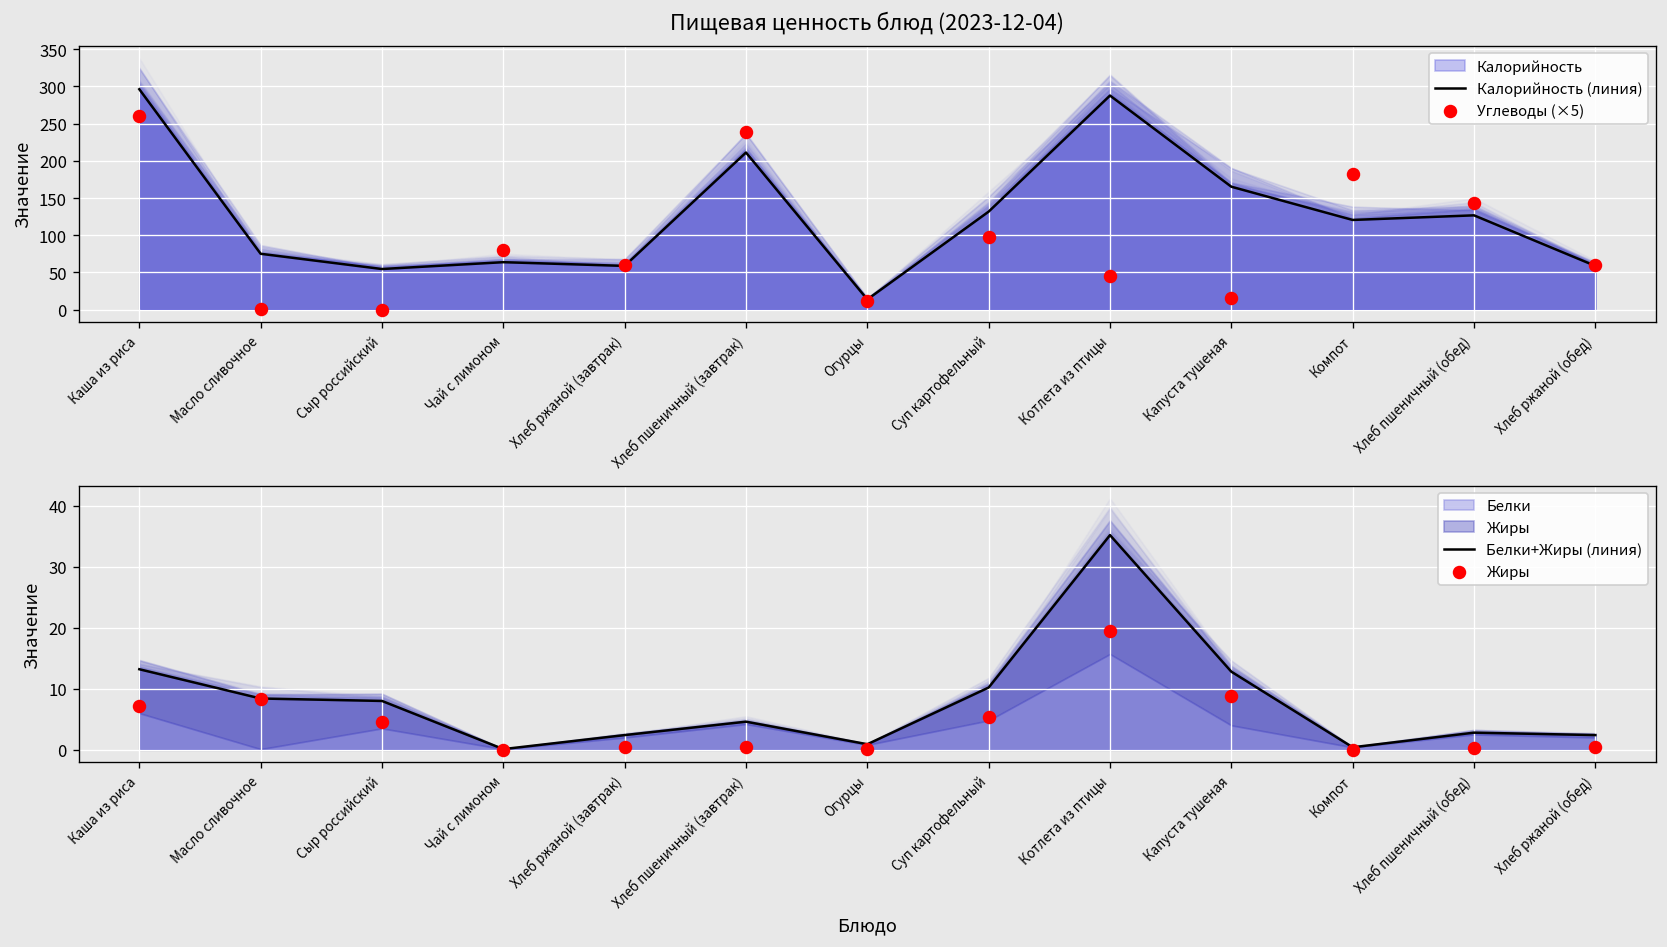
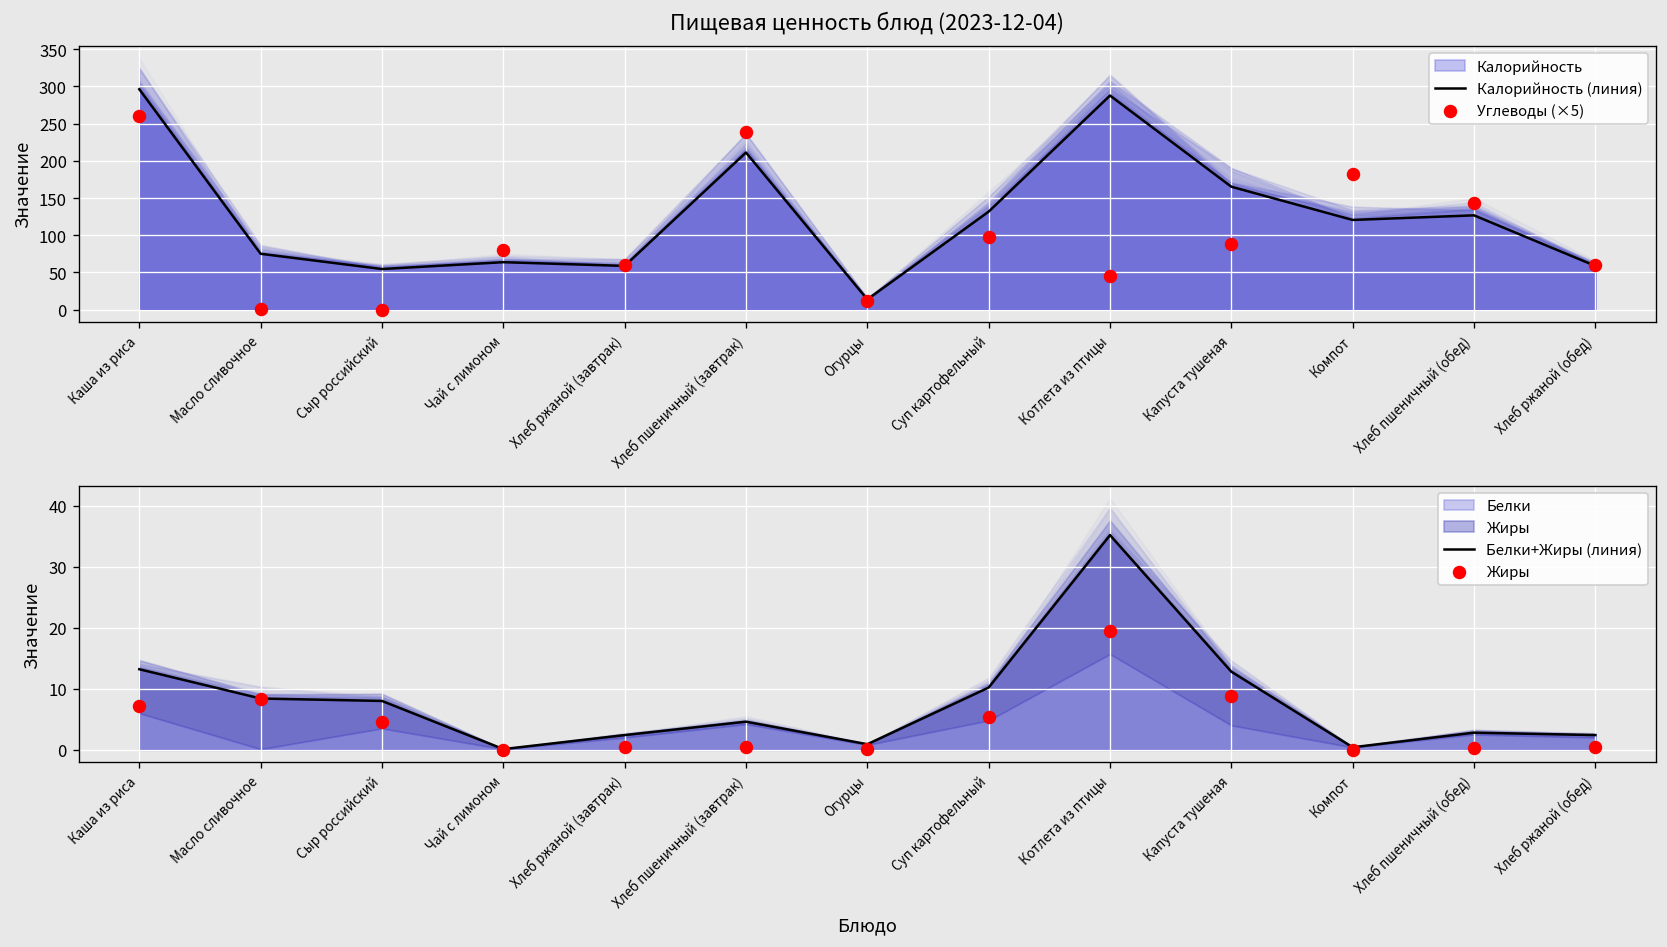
Пищевая ценность блюд (2023-12-04), Углеводы (×5), Капуста тушеная: 20 -> 90
